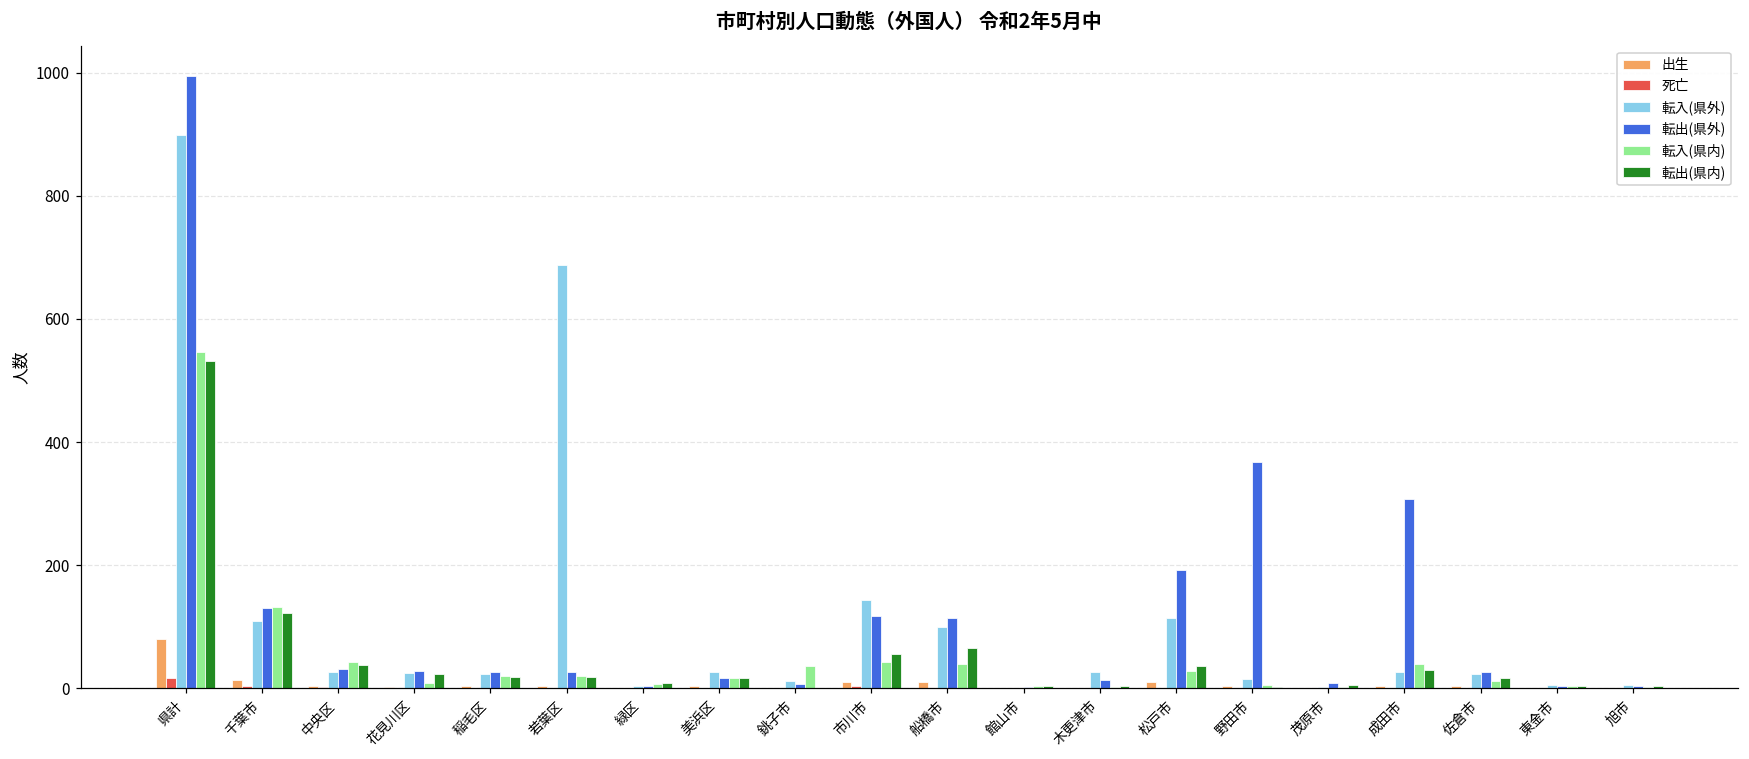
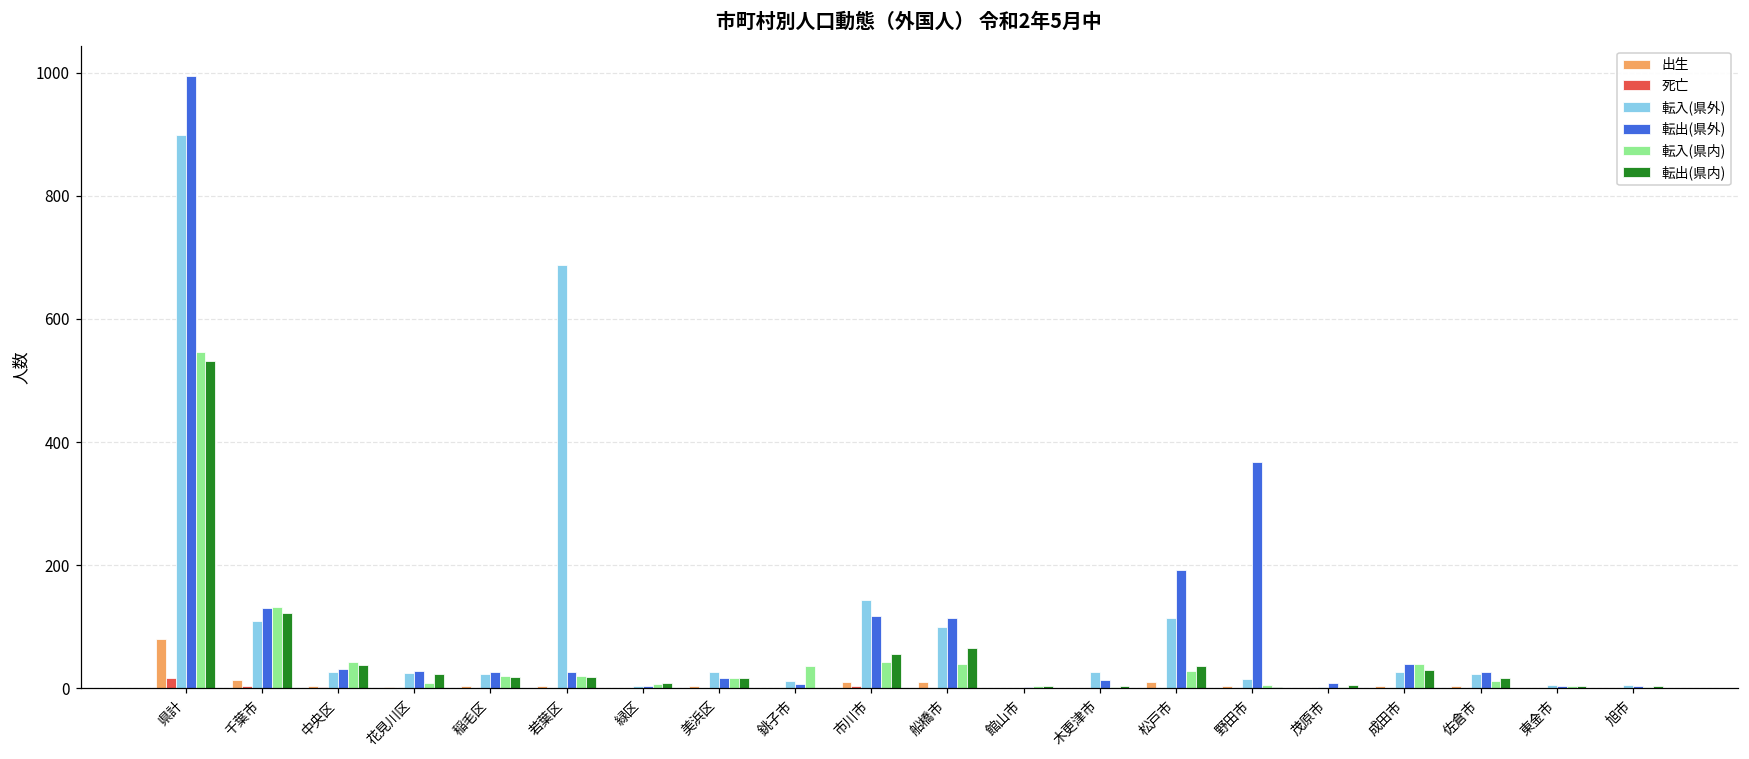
転出(県外), 成田市: 310 -> 40
